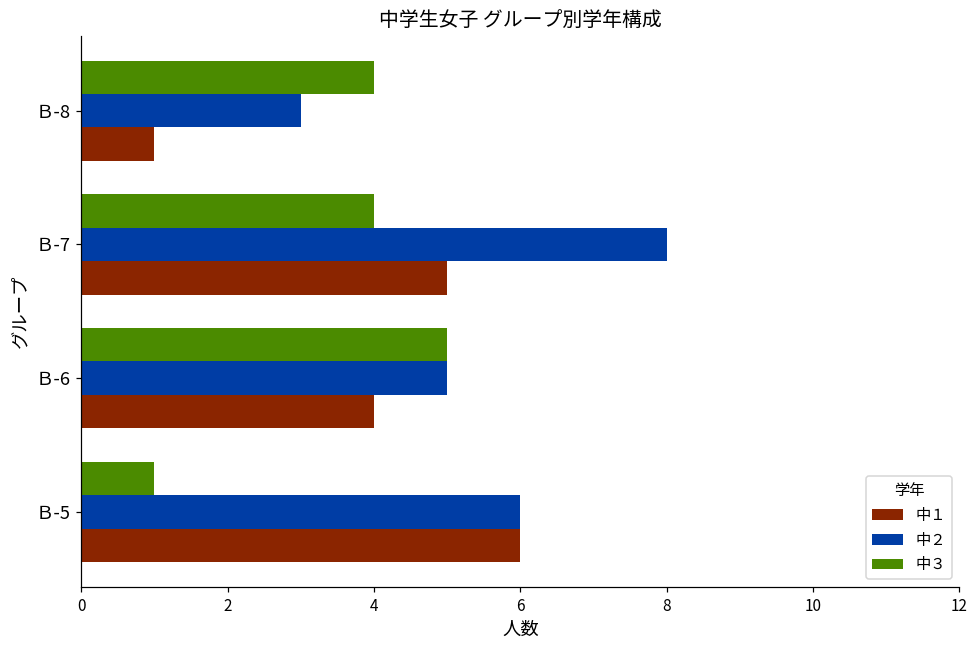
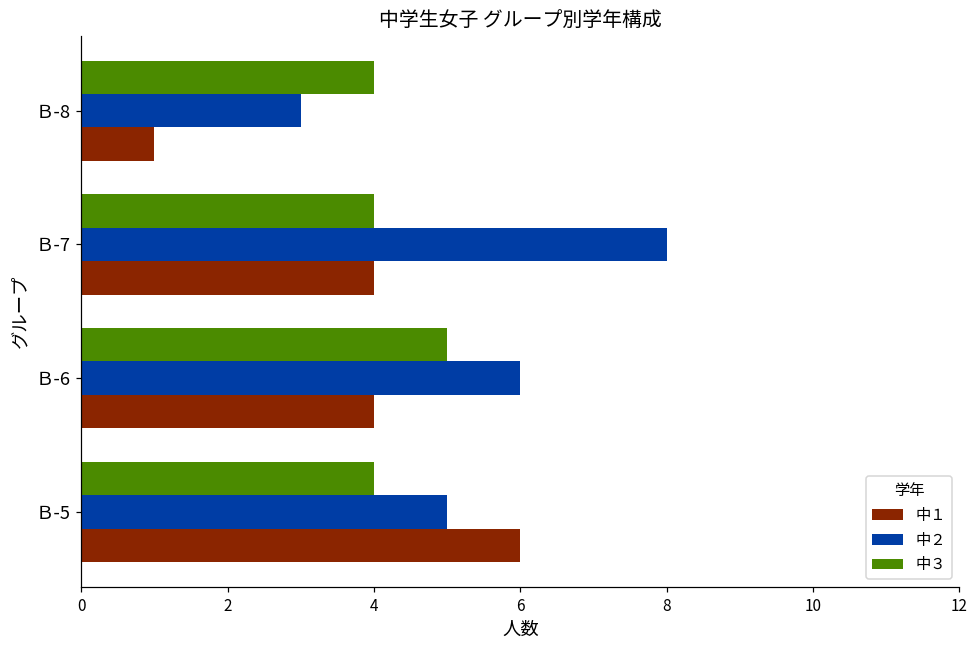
中１, Ｂ-7: 5 -> 4
中２, Ｂ-6: 5 -> 6
中３, Ｂ-5: 1 -> 4
中２, Ｂ-5: 6 -> 5
